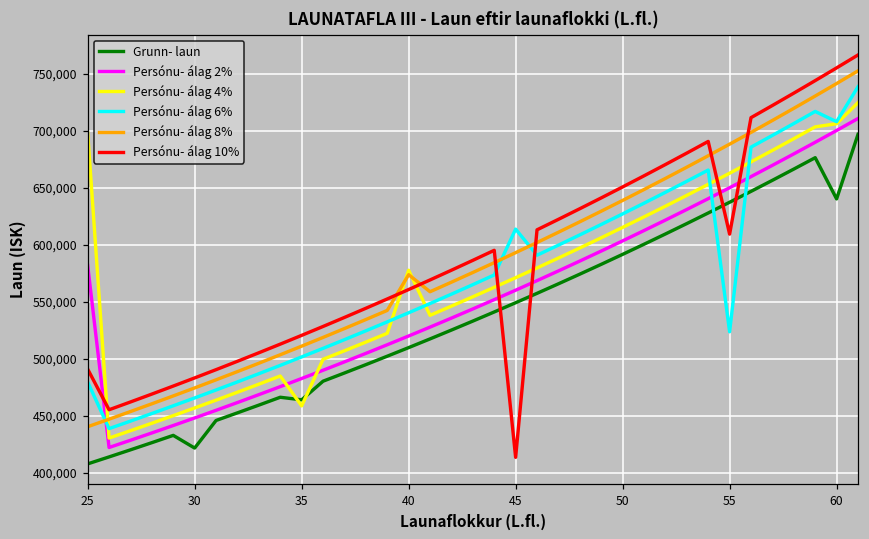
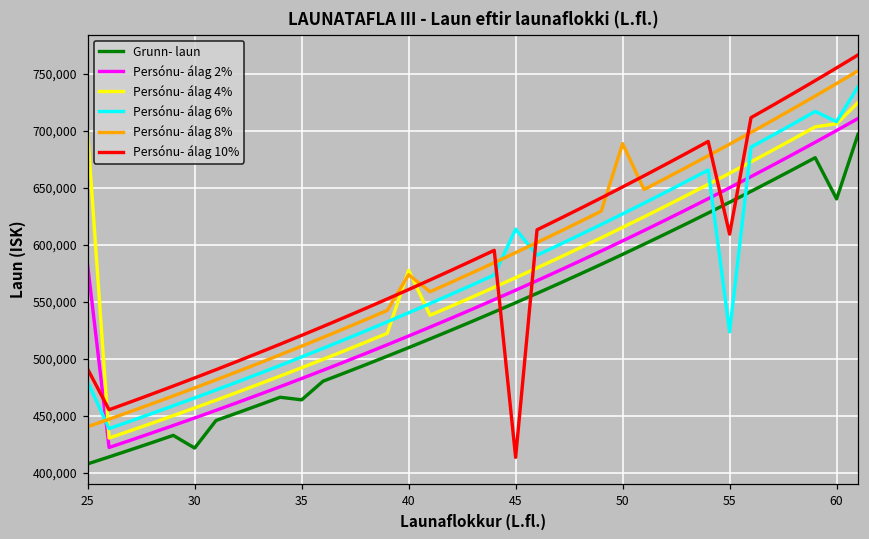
Persónu- álag 4%, 35: 458,000 -> 492,000
Persónu- álag 8%, 50: 639,000 -> 689,000
